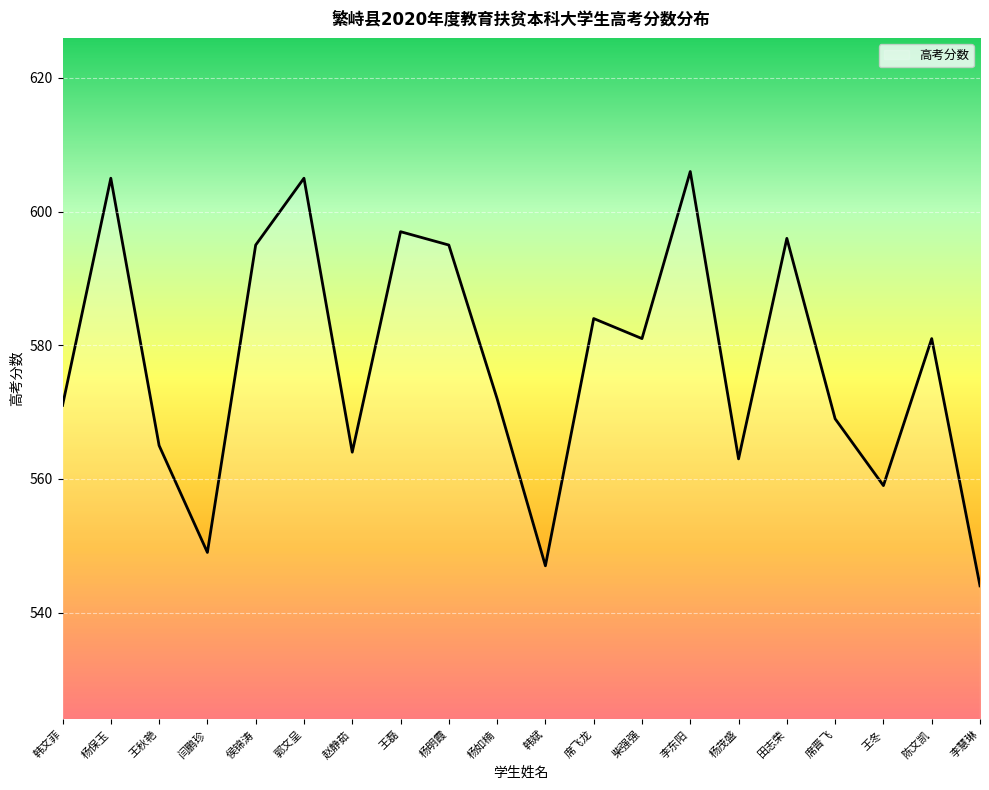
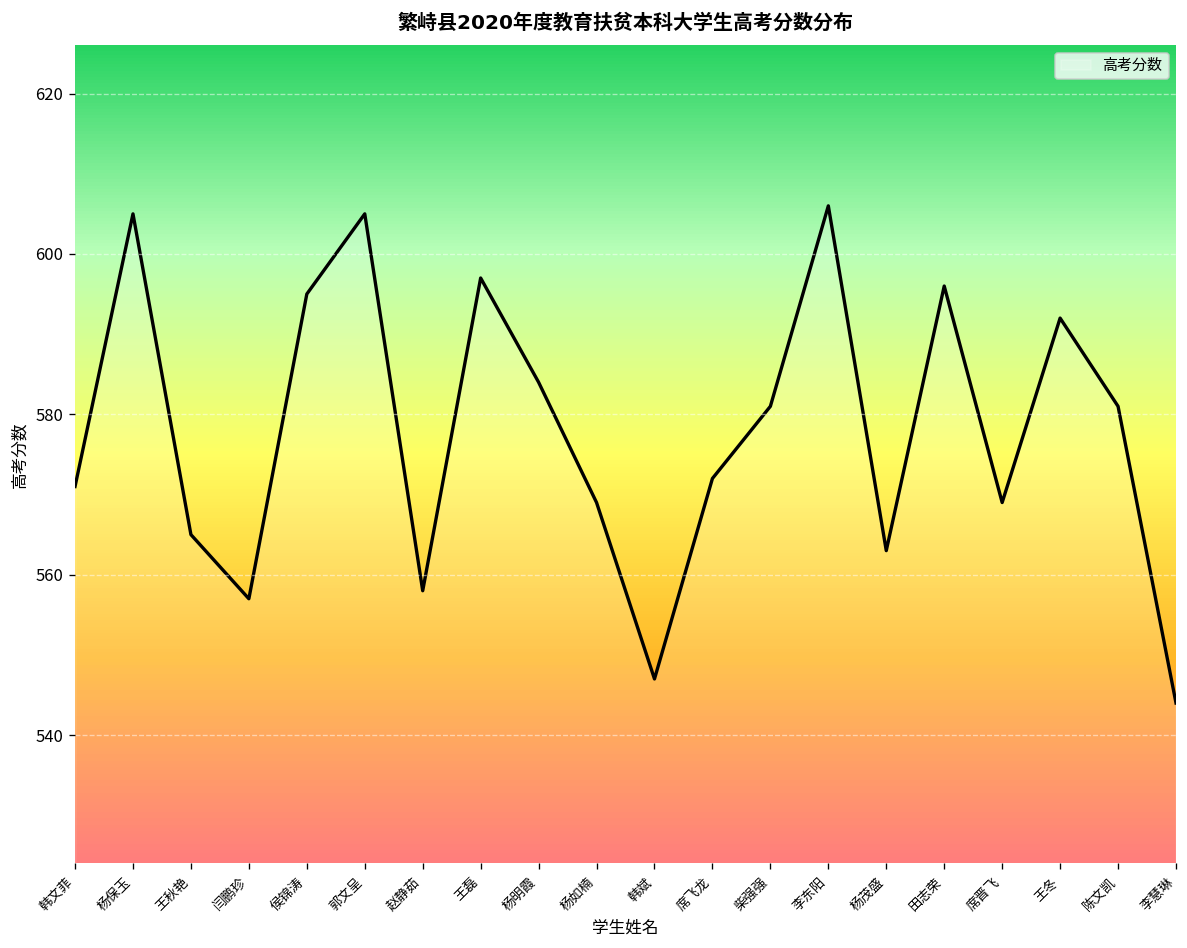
闫鹏珍: 549 -> 557
赵静茹: 564 -> 558
杨明霞: 595 -> 584
杨如楠: 572 -> 569
席飞龙: 584 -> 572
王冬: 559 -> 592
